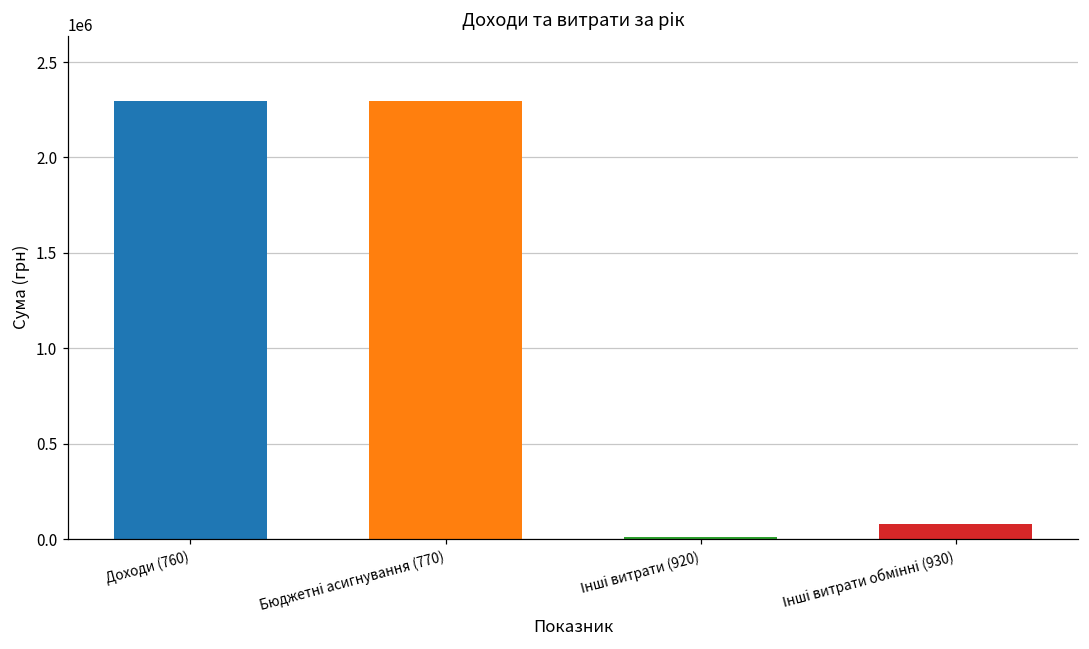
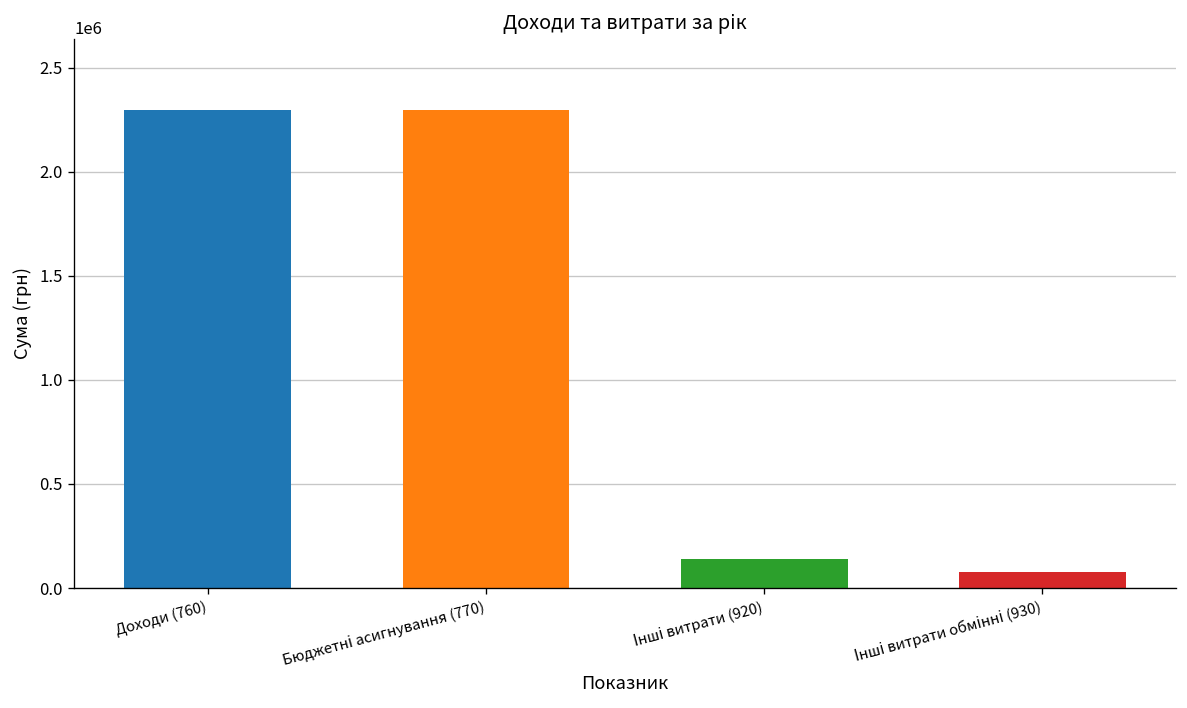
Інші витрати (920): 10000 -> 140000
